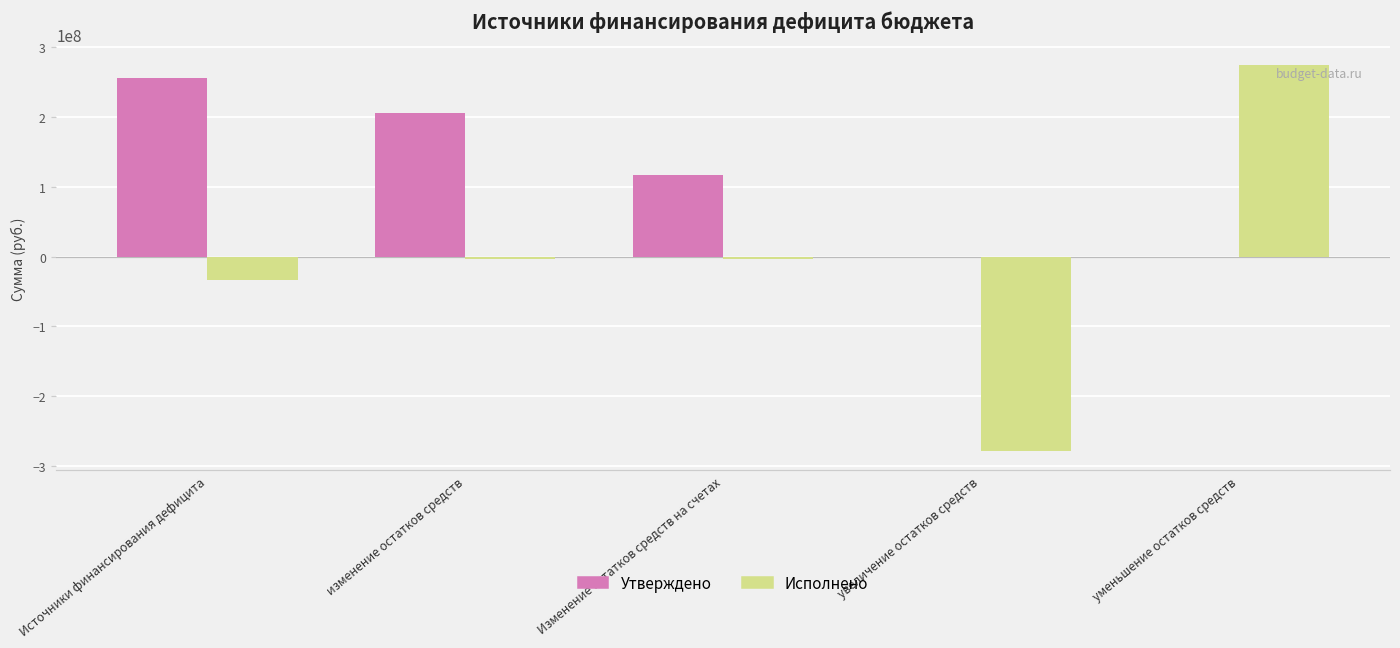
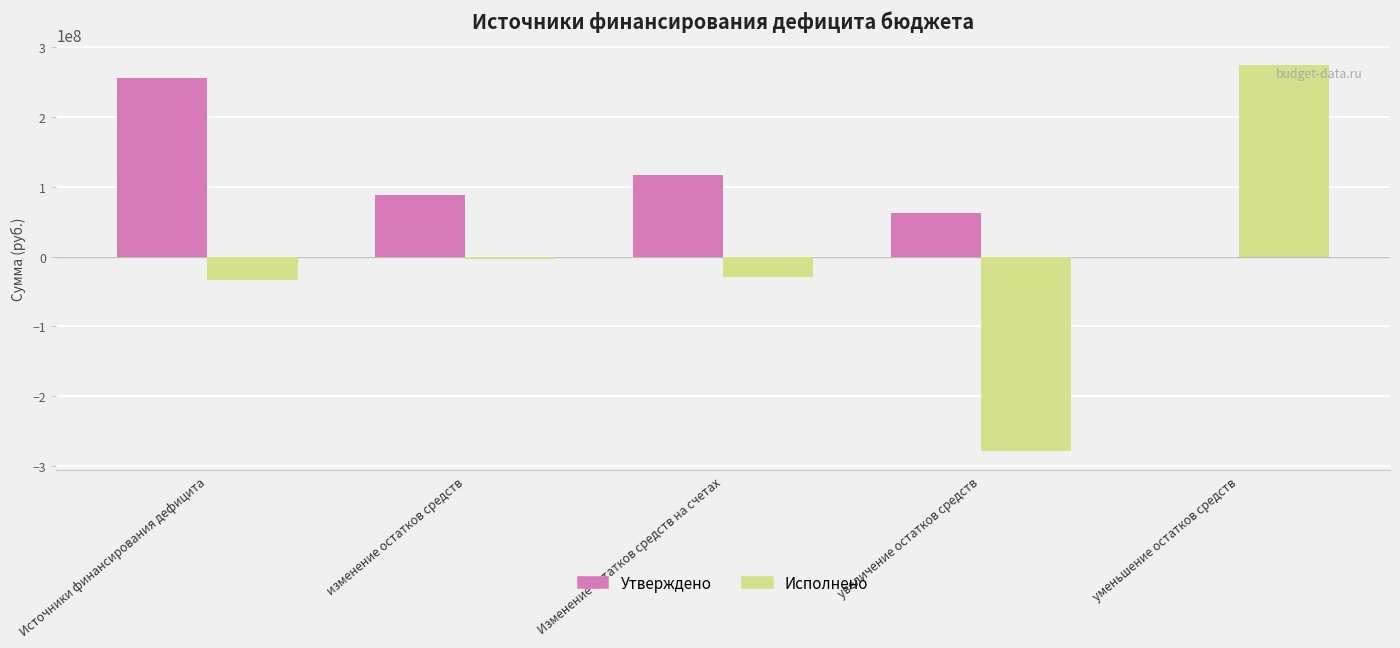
Утверждено, изменение остатков средств: 210000000 -> 90000000
Исполнено, Изменение остатков средств на счетах: 0 -> -30000000
Утверждено, увеличение остатков средств: 0 -> 60000000
